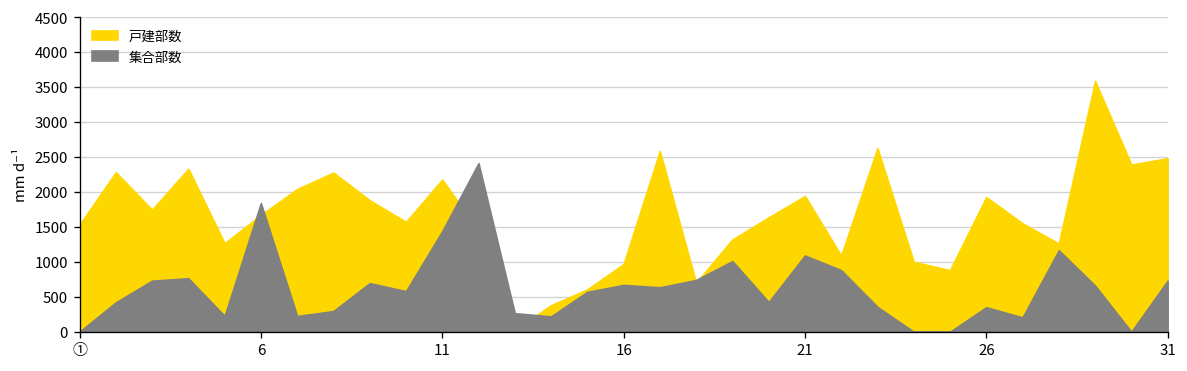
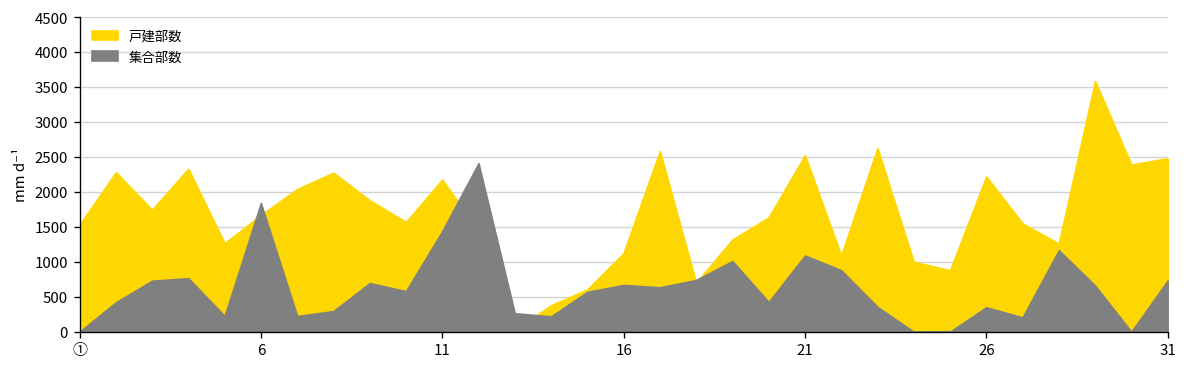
戸建部数, 16: 1000 -> 1100
戸建部数, 21: 1900 -> 2500
戸建部数, 26: 1900 -> 2200
